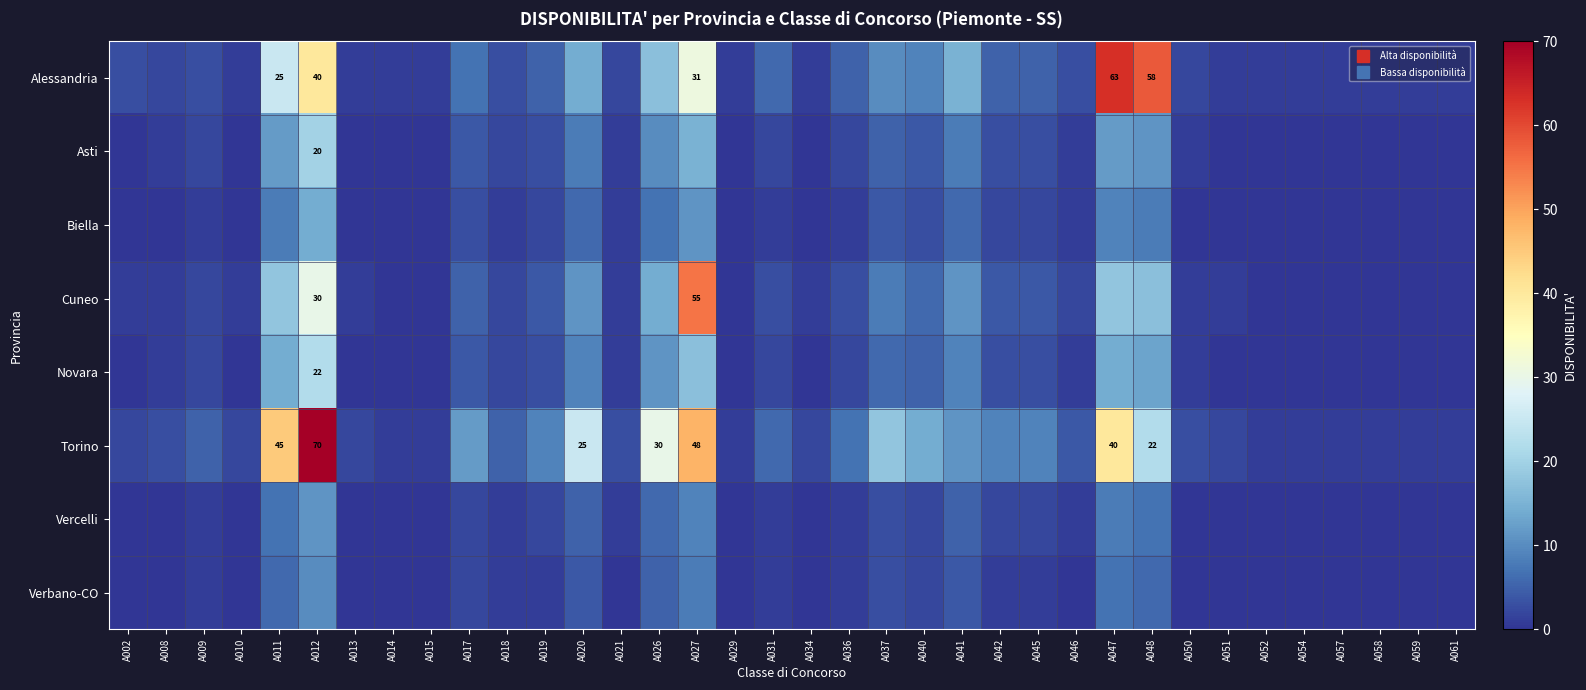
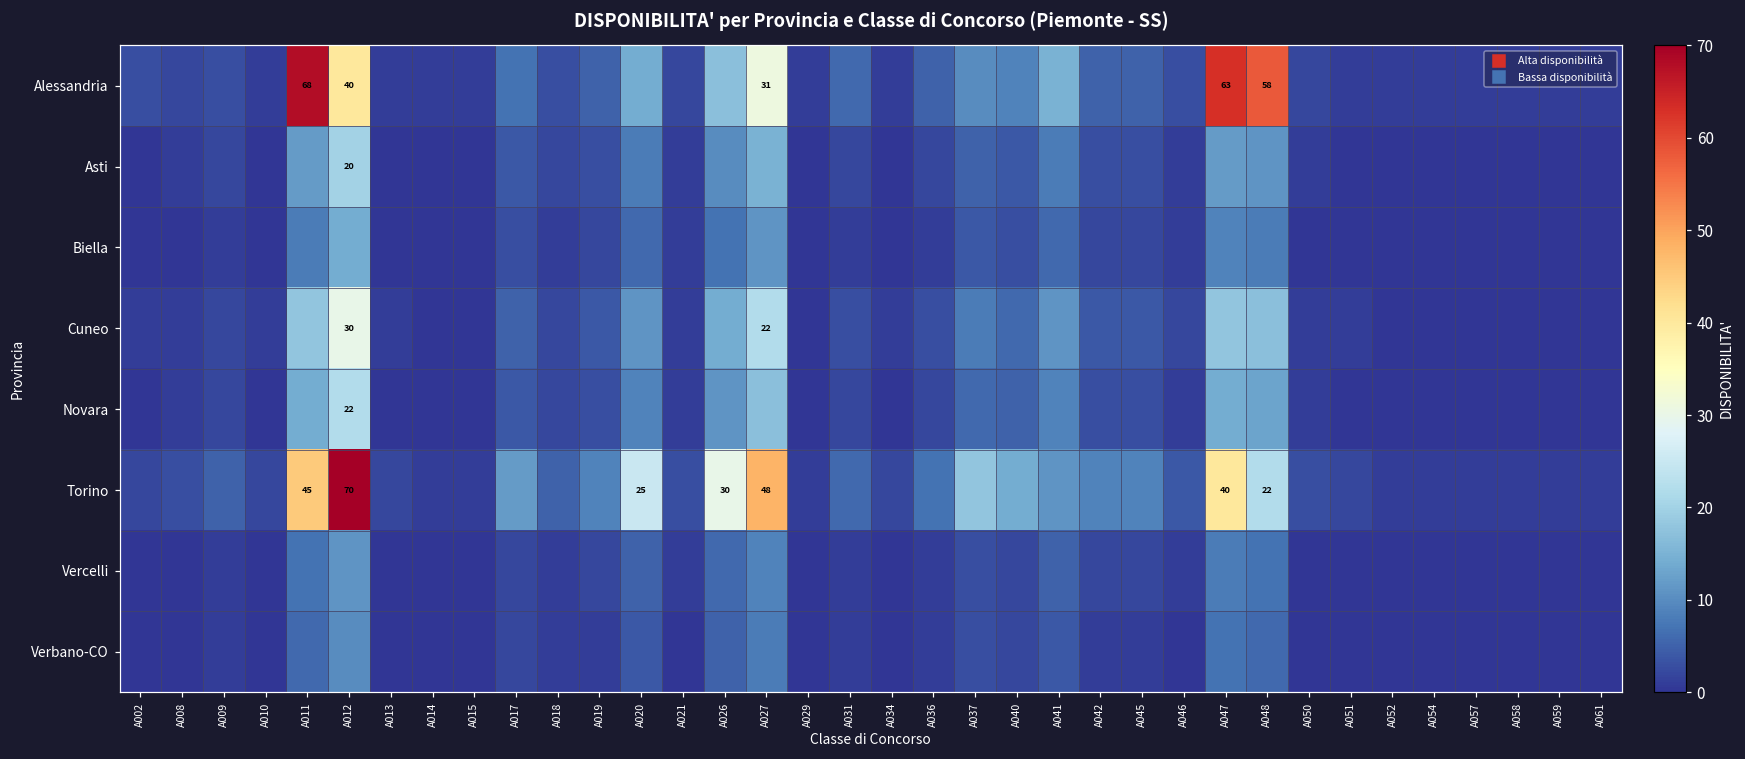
Alessandria, A011: 25 -> 68
Cuneo, A027: 55 -> 22
